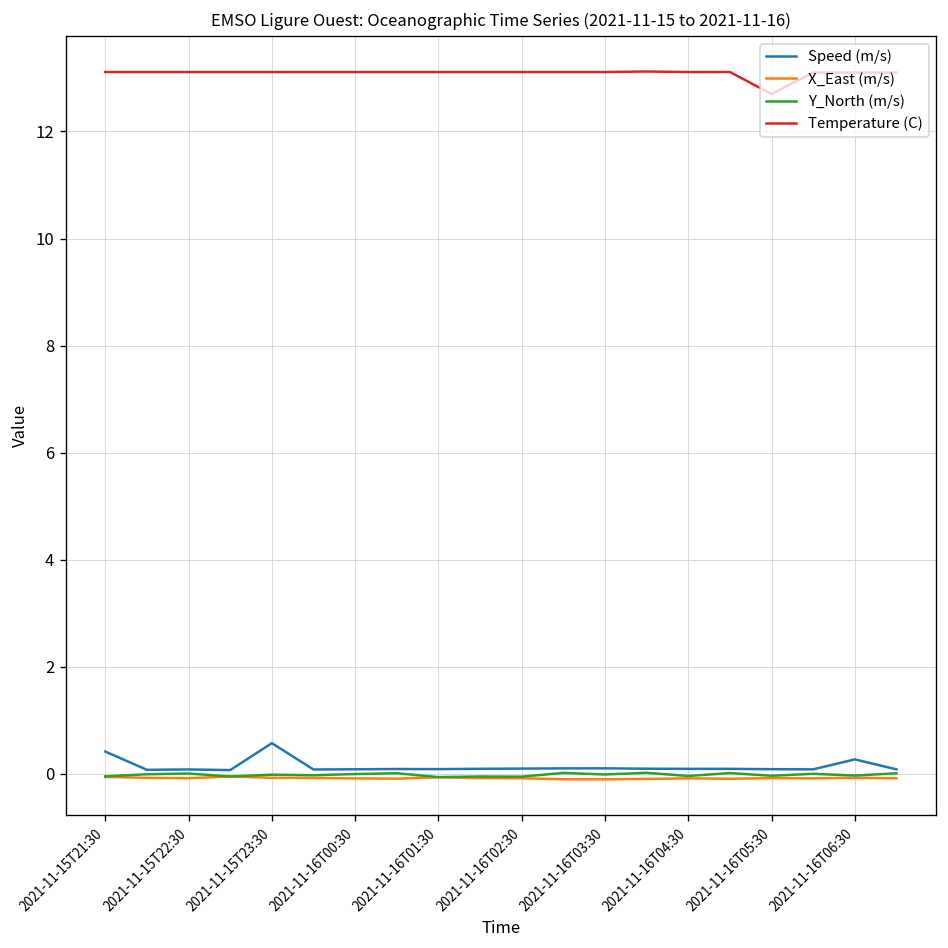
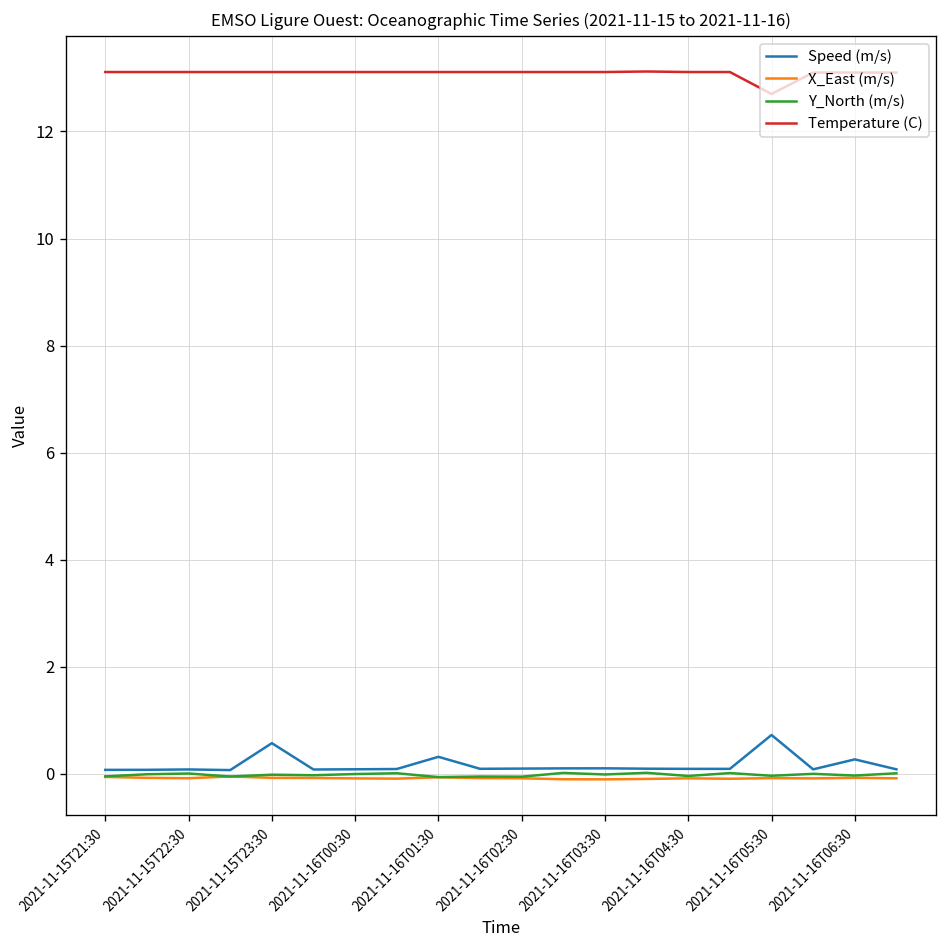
Speed (m/s), 2021-11-15T21:30: 0.4 -> 0.1
Speed (m/s), 2021-11-16T01:30: 0.1 -> 0.3
Speed (m/s), 2021-11-16T05:30: 0.1 -> 0.7
